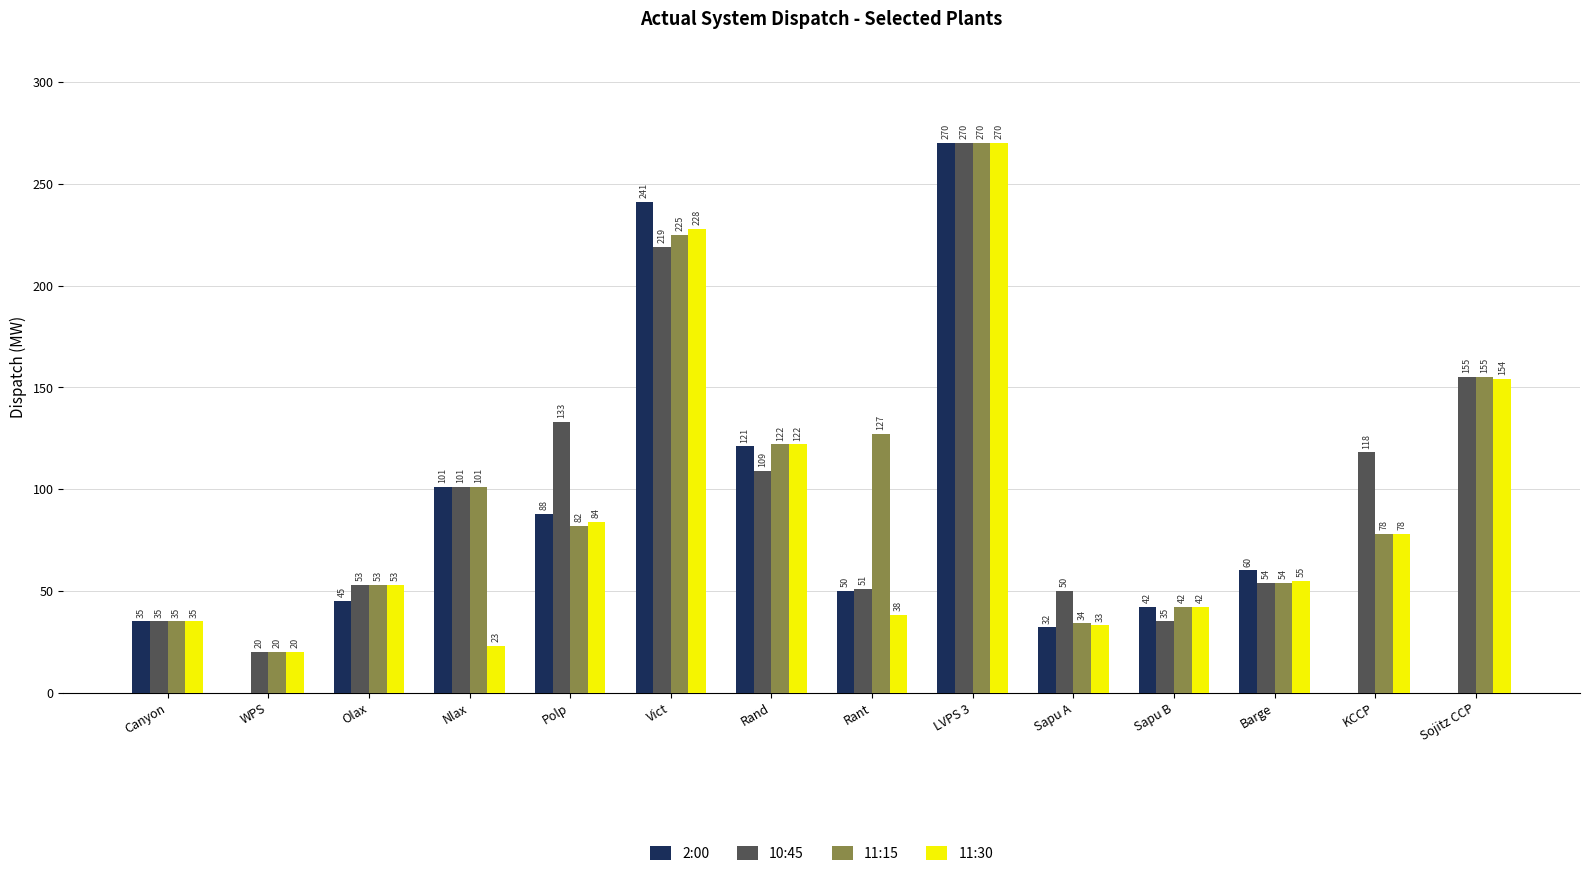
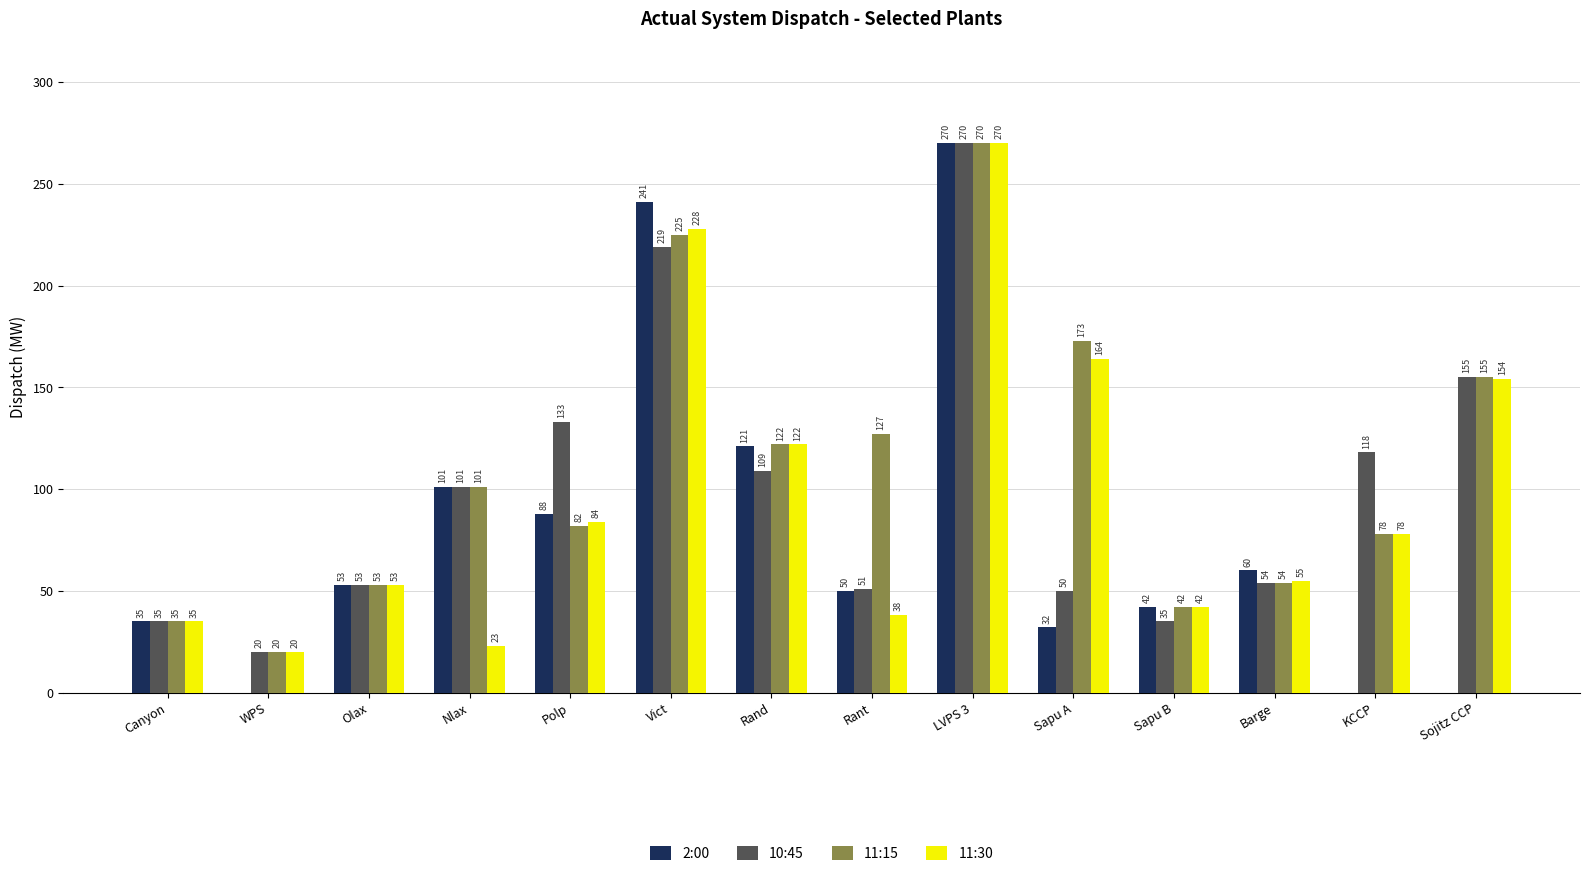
2:00, Olax: 45 -> 53
11:15, Sapu A: 34 -> 173
11:30, Sapu A: 33 -> 164
